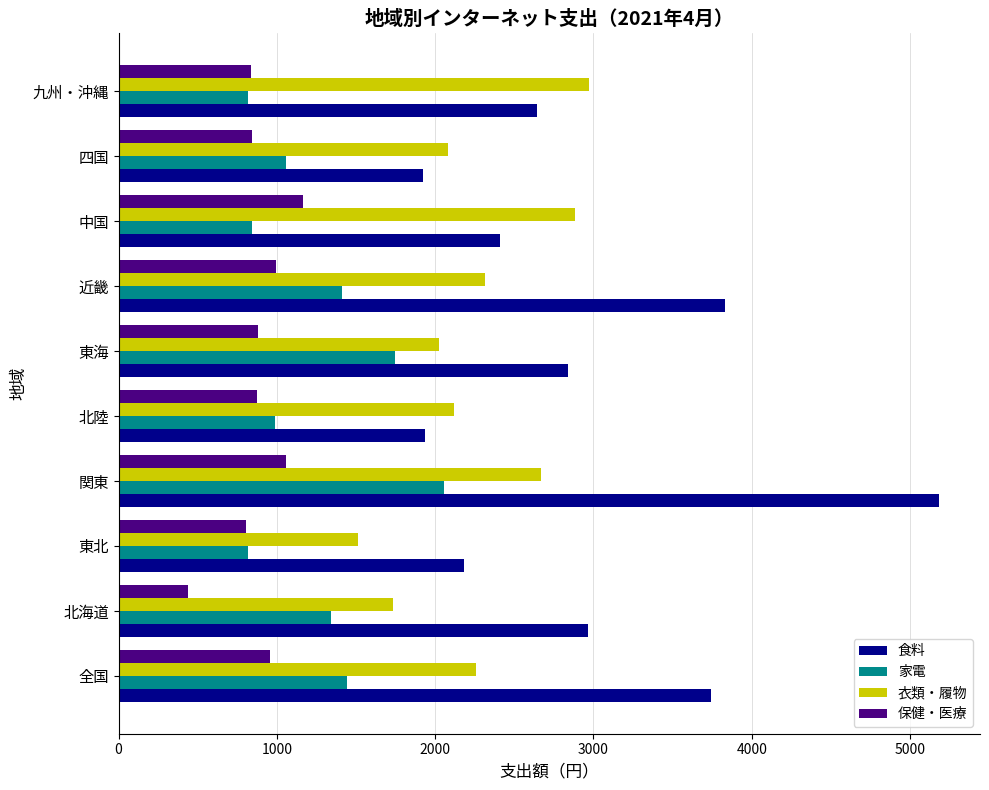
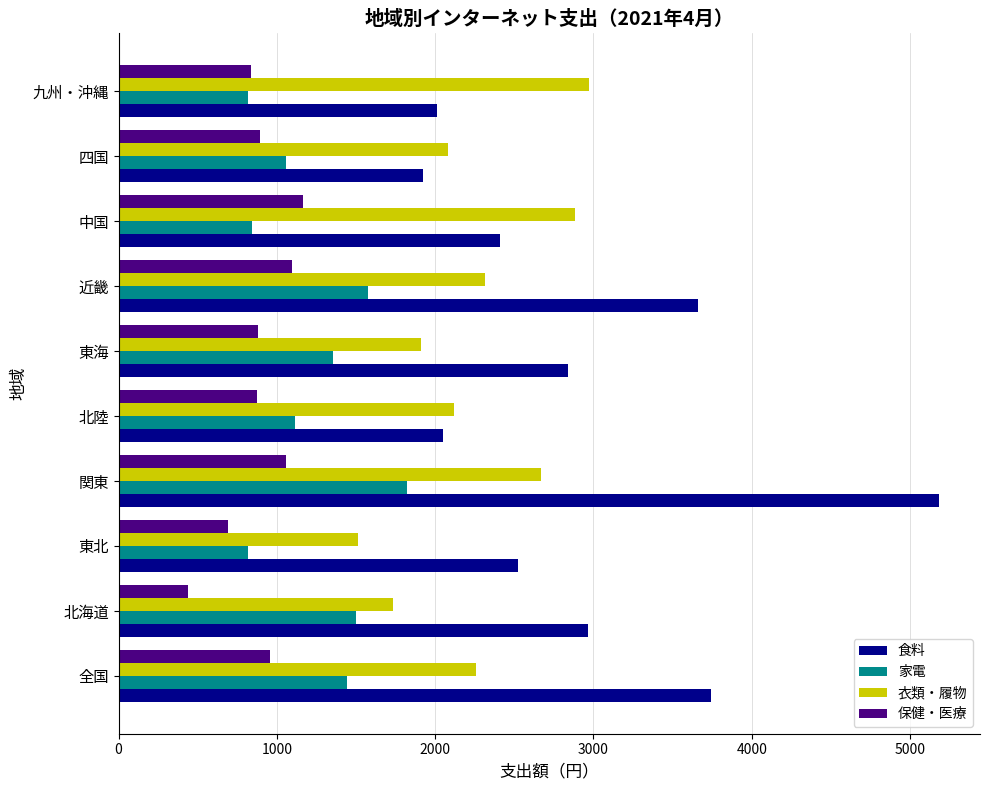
食料, 九州・沖縄: 2640 -> 2010
保健・医療, 四国: 850 -> 900
保健・医療, 近畿: 990 -> 1100
家電, 近畿: 1410 -> 1570
食料, 近畿: 3830 -> 3660
衣類・履物, 東海: 2020 -> 1910
家電, 東海: 1750 -> 1350
家電, 北陸: 990 -> 1110
食料, 北陸: 1940 -> 2050
家電, 関東: 2050 -> 1820
保健・医療, 東北: 810 -> 690
食料, 東北: 2180 -> 2530
家電, 北海道: 1340 -> 1500
